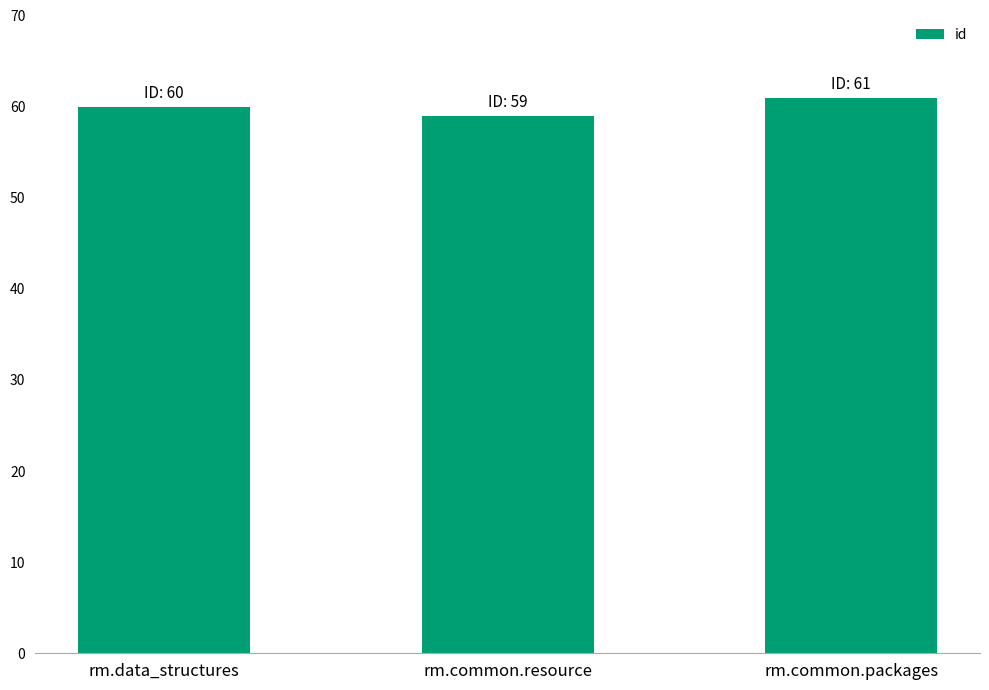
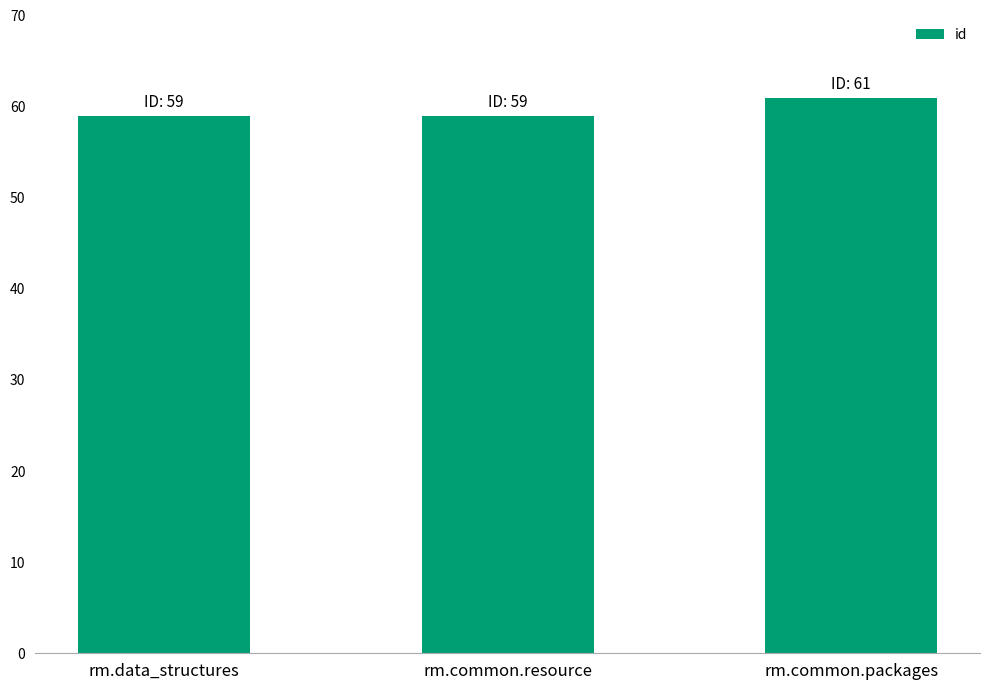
rm.data_structures: 60 -> 59
